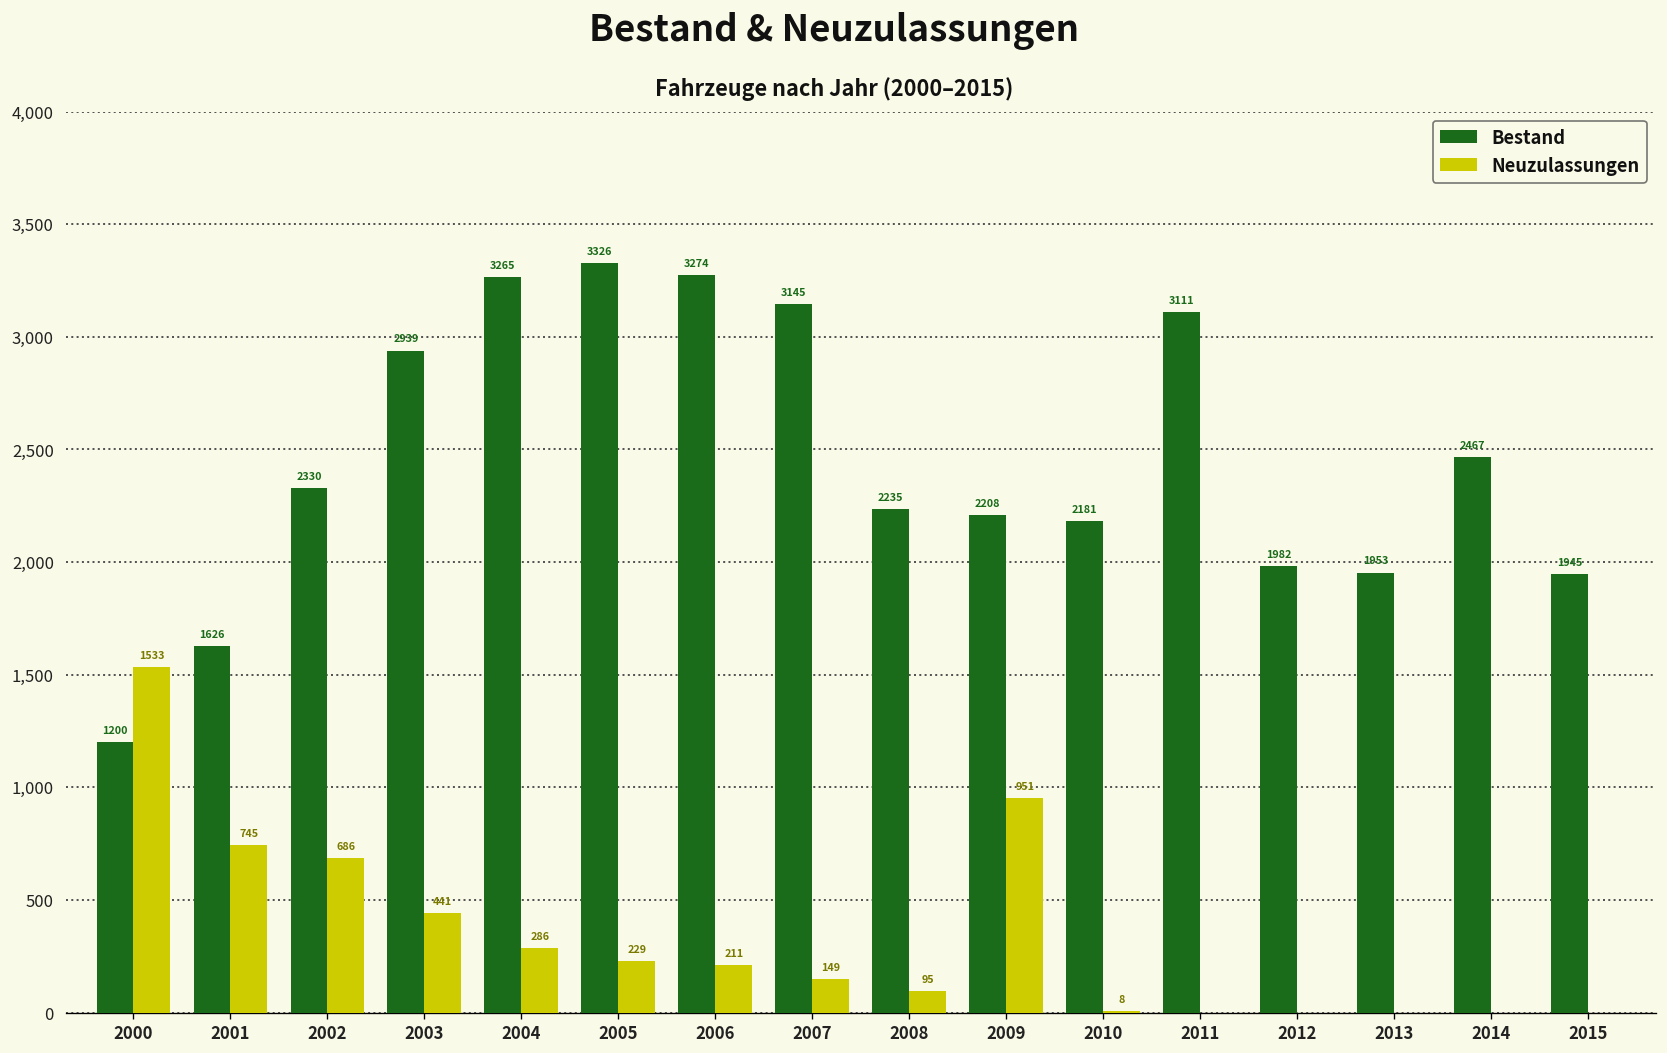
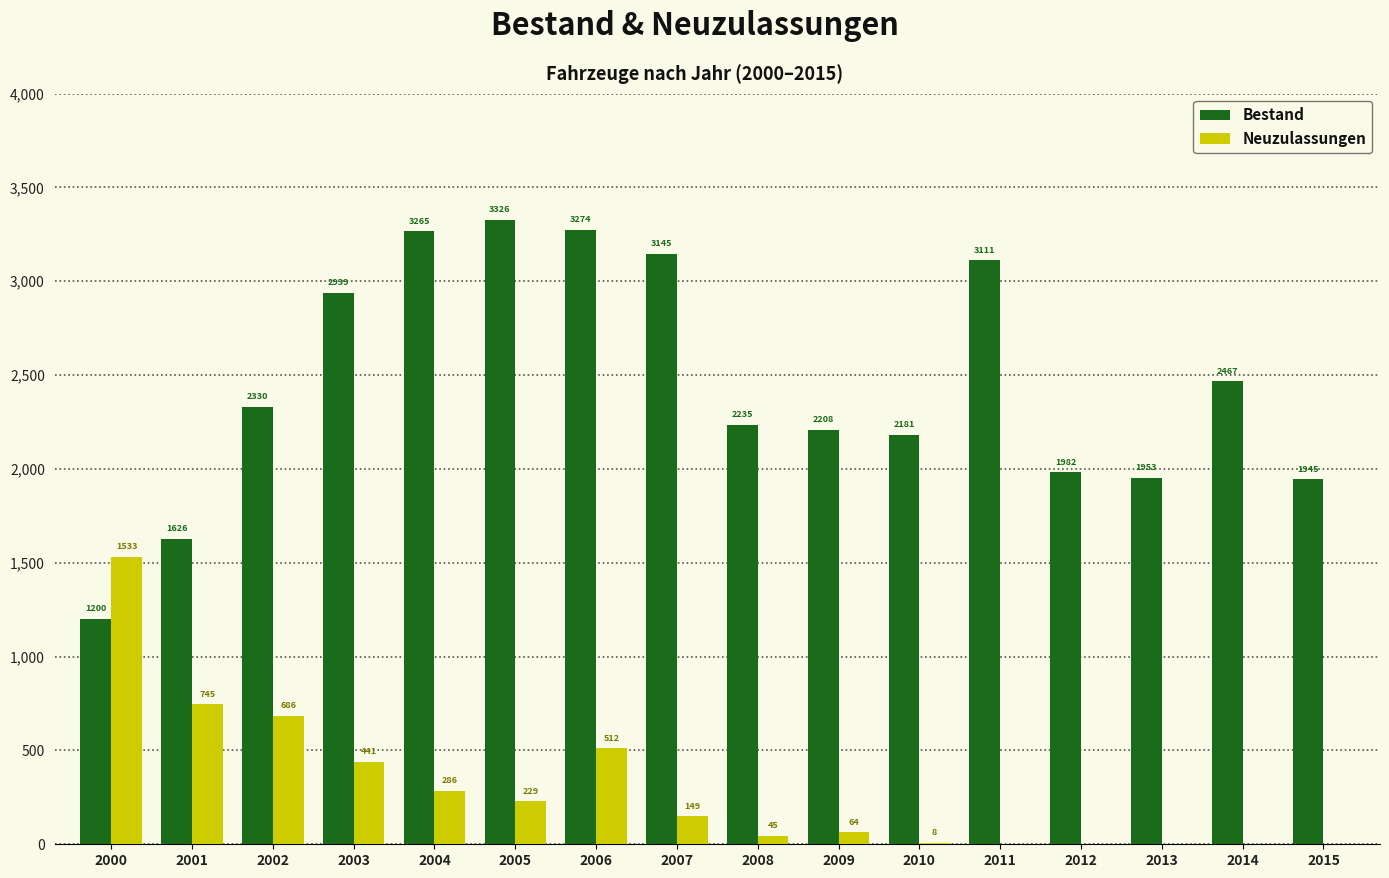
Neuzulassungen, 2006: 211 -> 512
Neuzulassungen, 2008: 95 -> 45
Neuzulassungen, 2009: 951 -> 64
